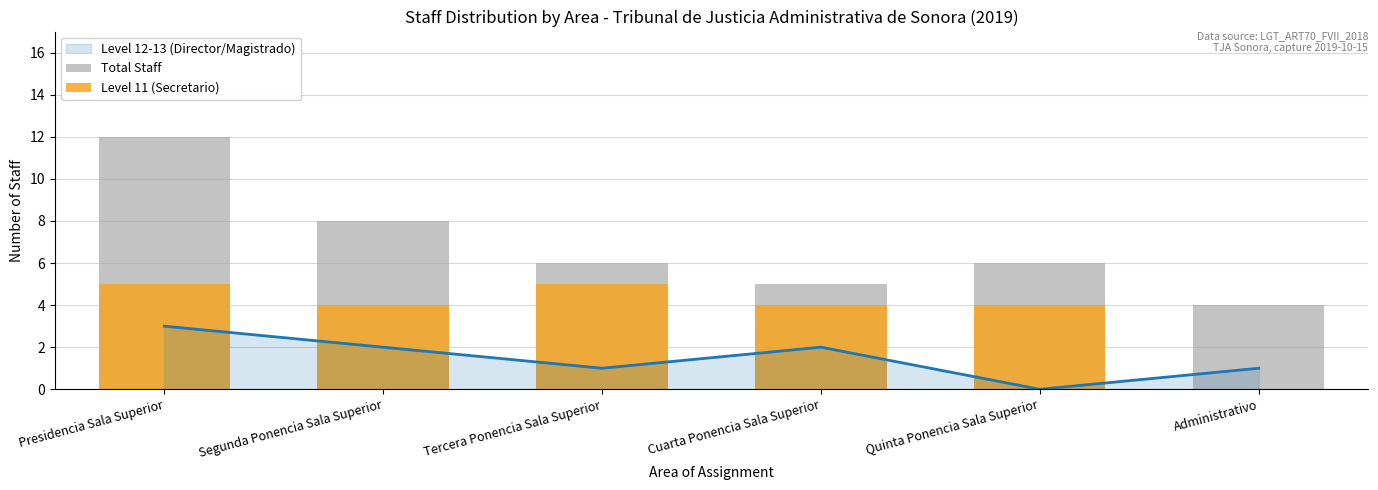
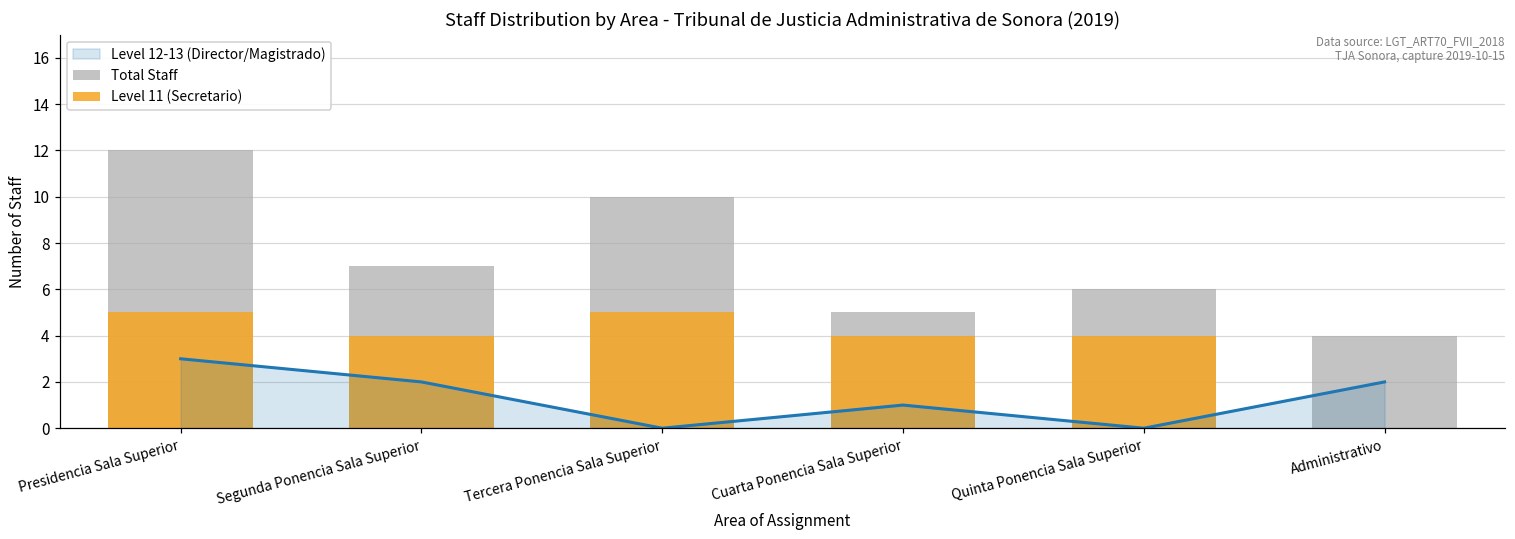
Total Staff, Segunda Ponencia Sala Superior: 8 -> 7
Level 12-13 (Director/Magistrado), Tercera Ponencia Sala Superior: 1 -> 0
Total Staff, Tercera Ponencia Sala Superior: 6 -> 10
Level 12-13 (Director/Magistrado), Cuarta Ponencia Sala Superior: 2 -> 1
Level 12-13 (Director/Magistrado), Administrativo: 1 -> 2
